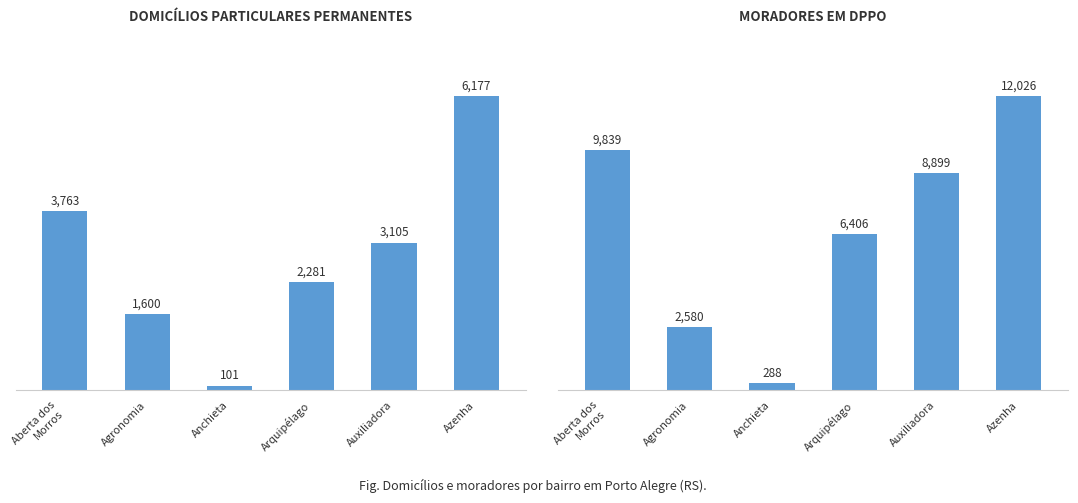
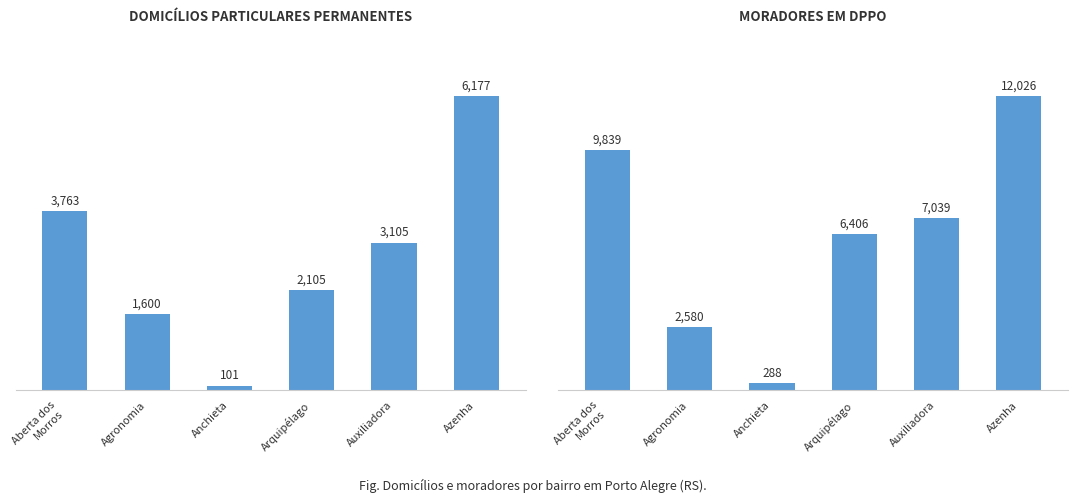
DOMICÍLIOS PARTICULARES PERMANENTES, Arquipélago: 2,281 -> 2,105
MORADORES EM DPPO, Auxiliadora: 8,899 -> 7,039
